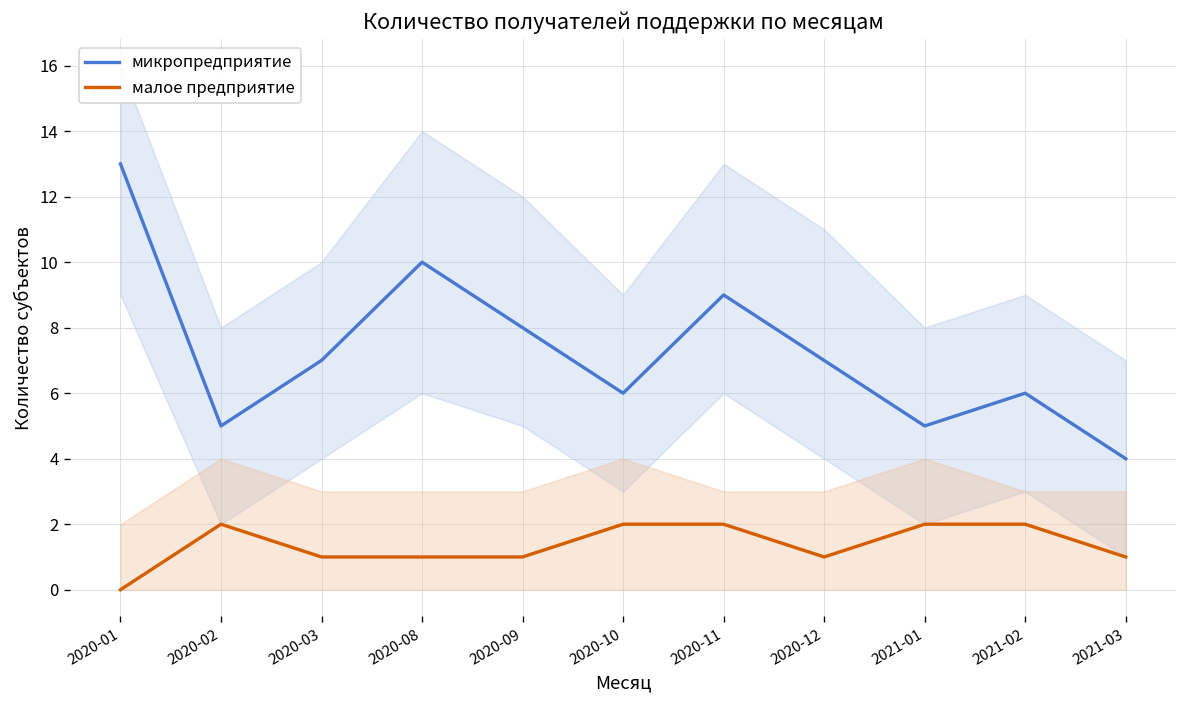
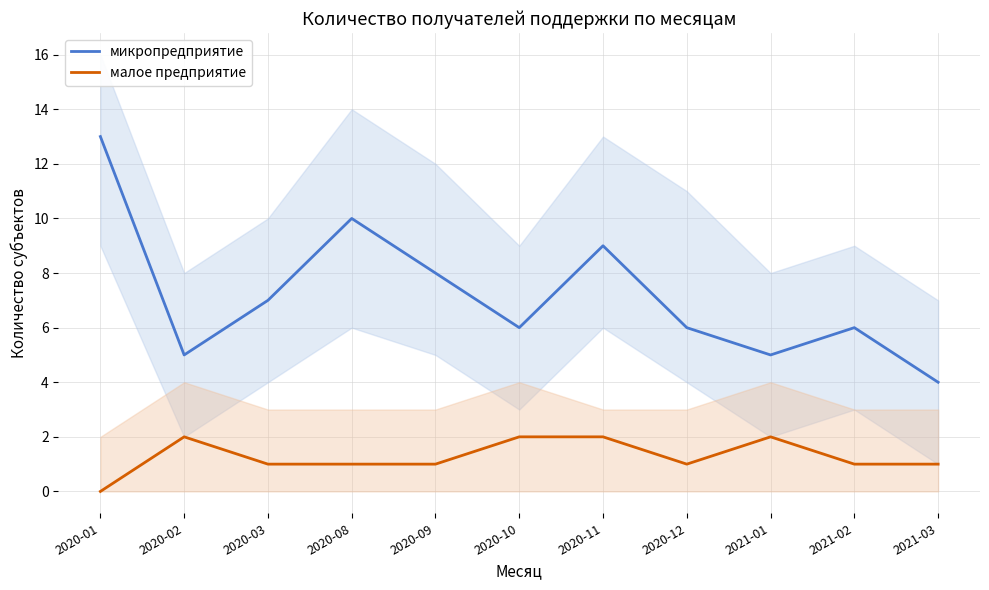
микропредприятие, 2020-12: 7 -> 6
малое предприятие, 2021-02: 2 -> 1
